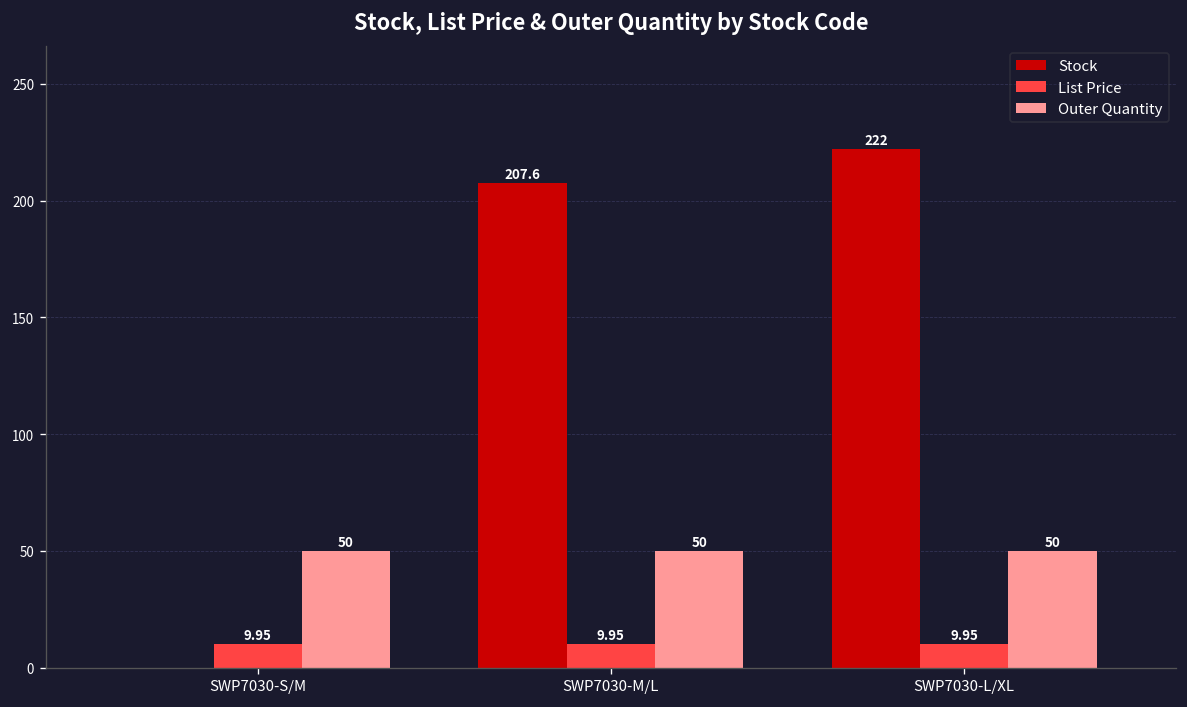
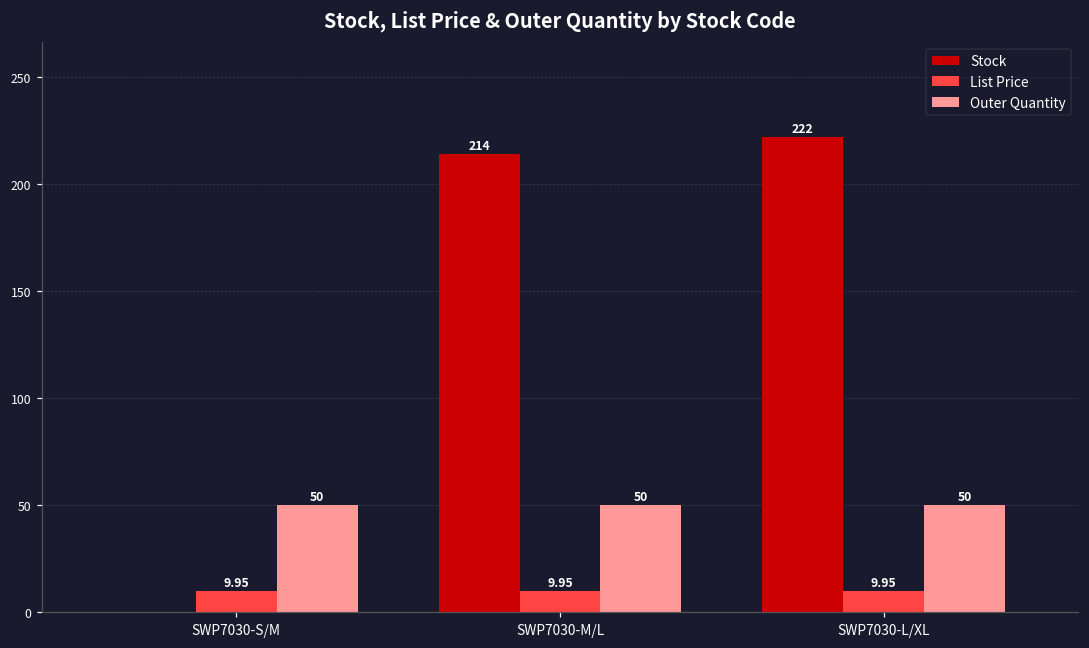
Stock, SWP7030-M/L: 207.6 -> 214
